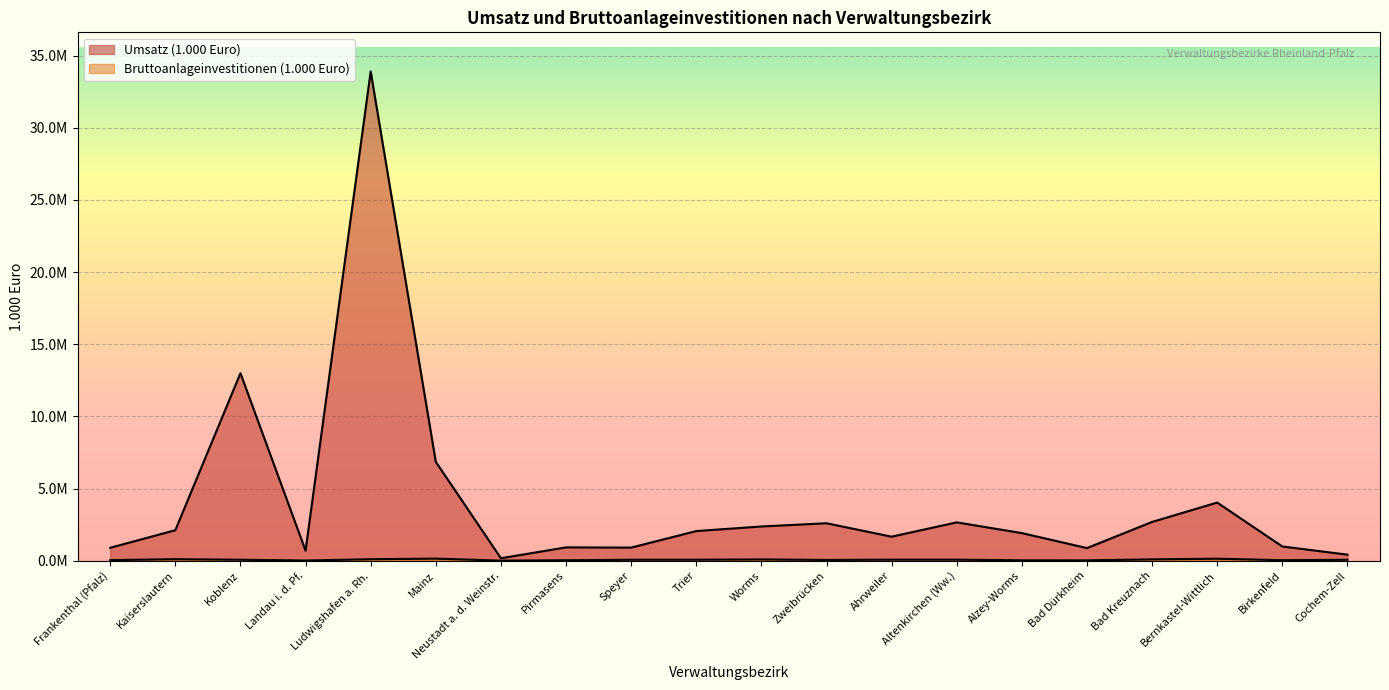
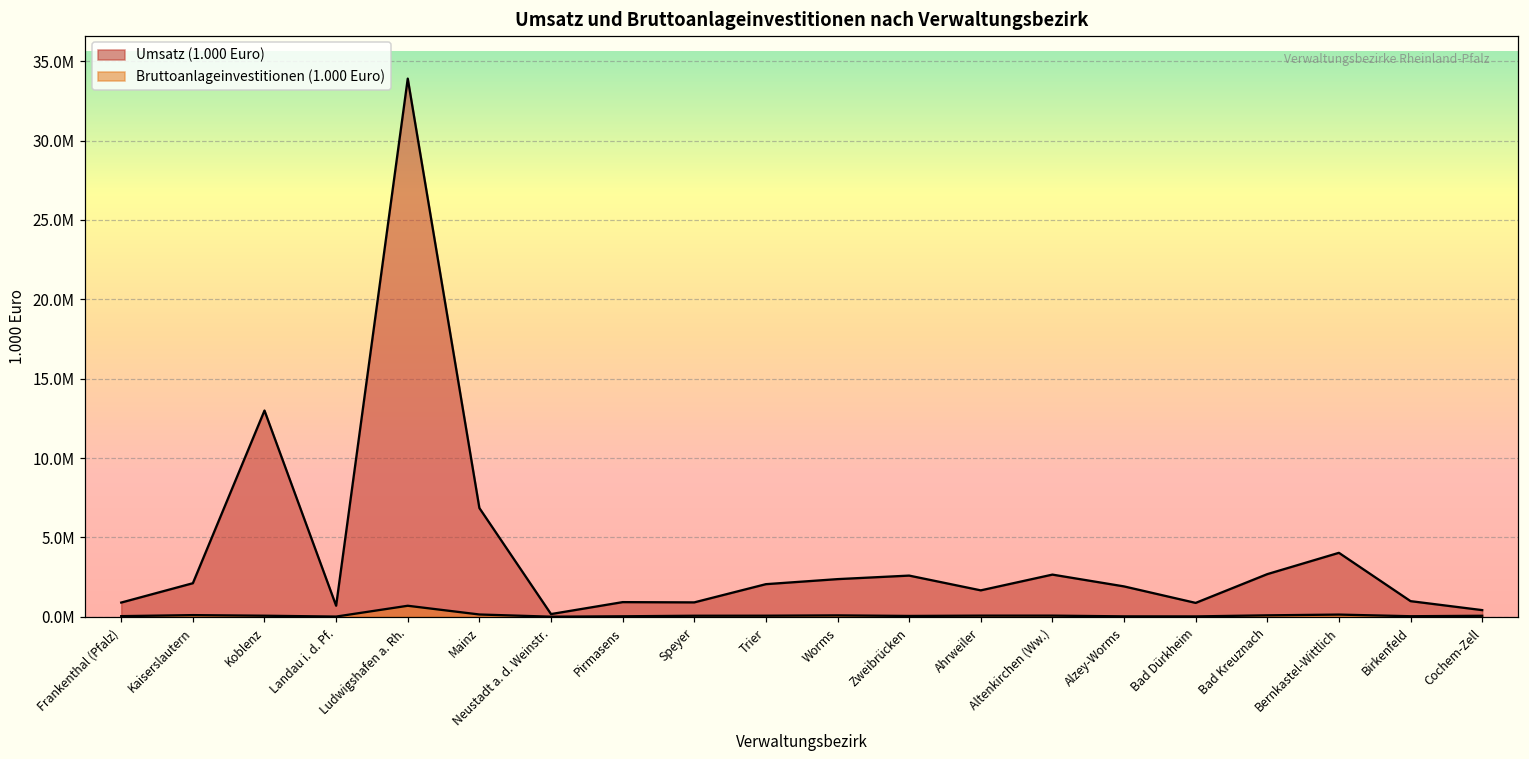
Bruttoanlageinvestitionen (1.000 Euro), Ludwigshafen a. Rh.: 100000 -> 700000
